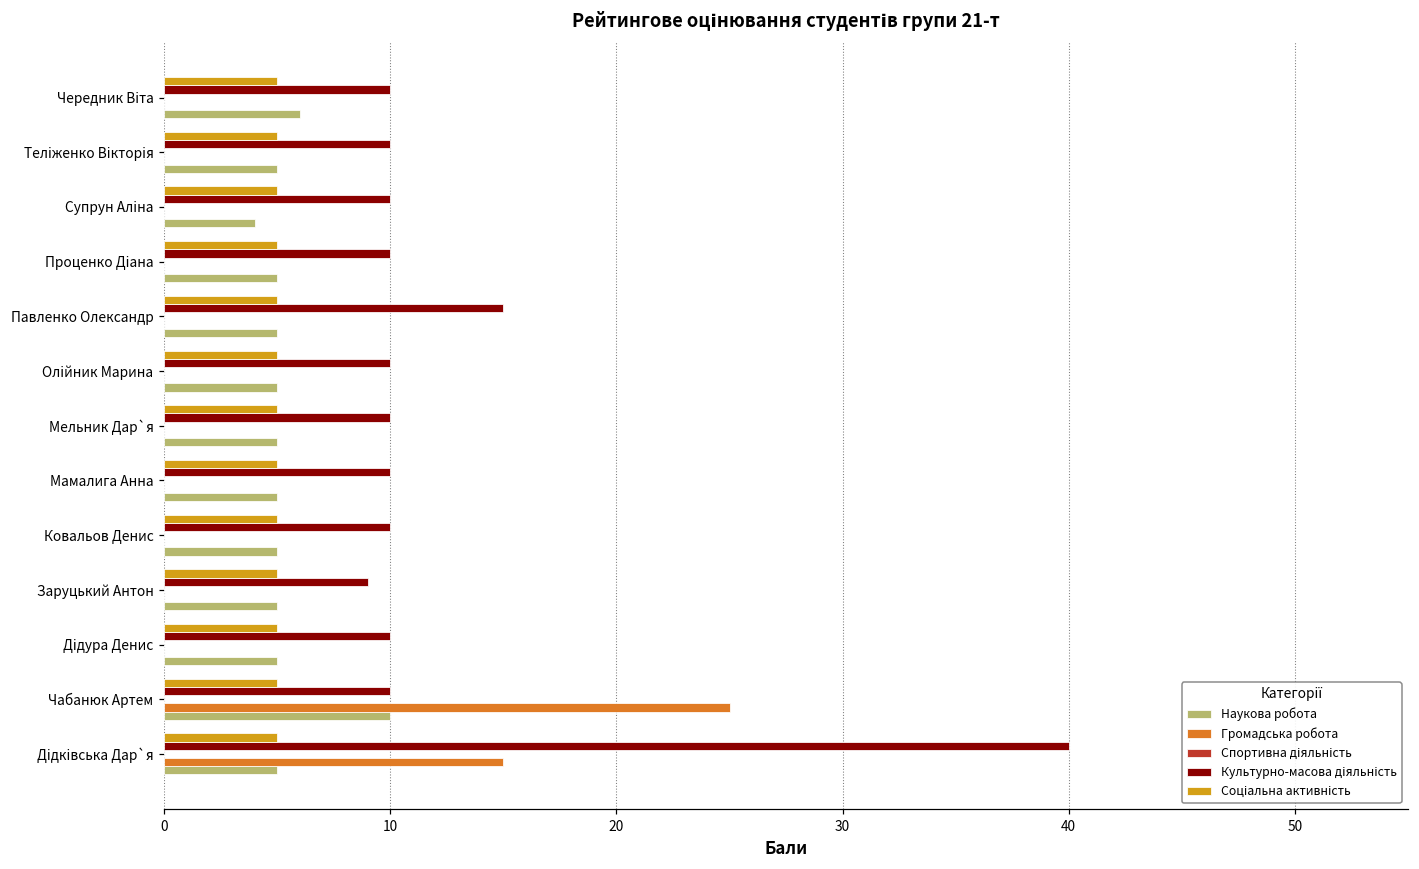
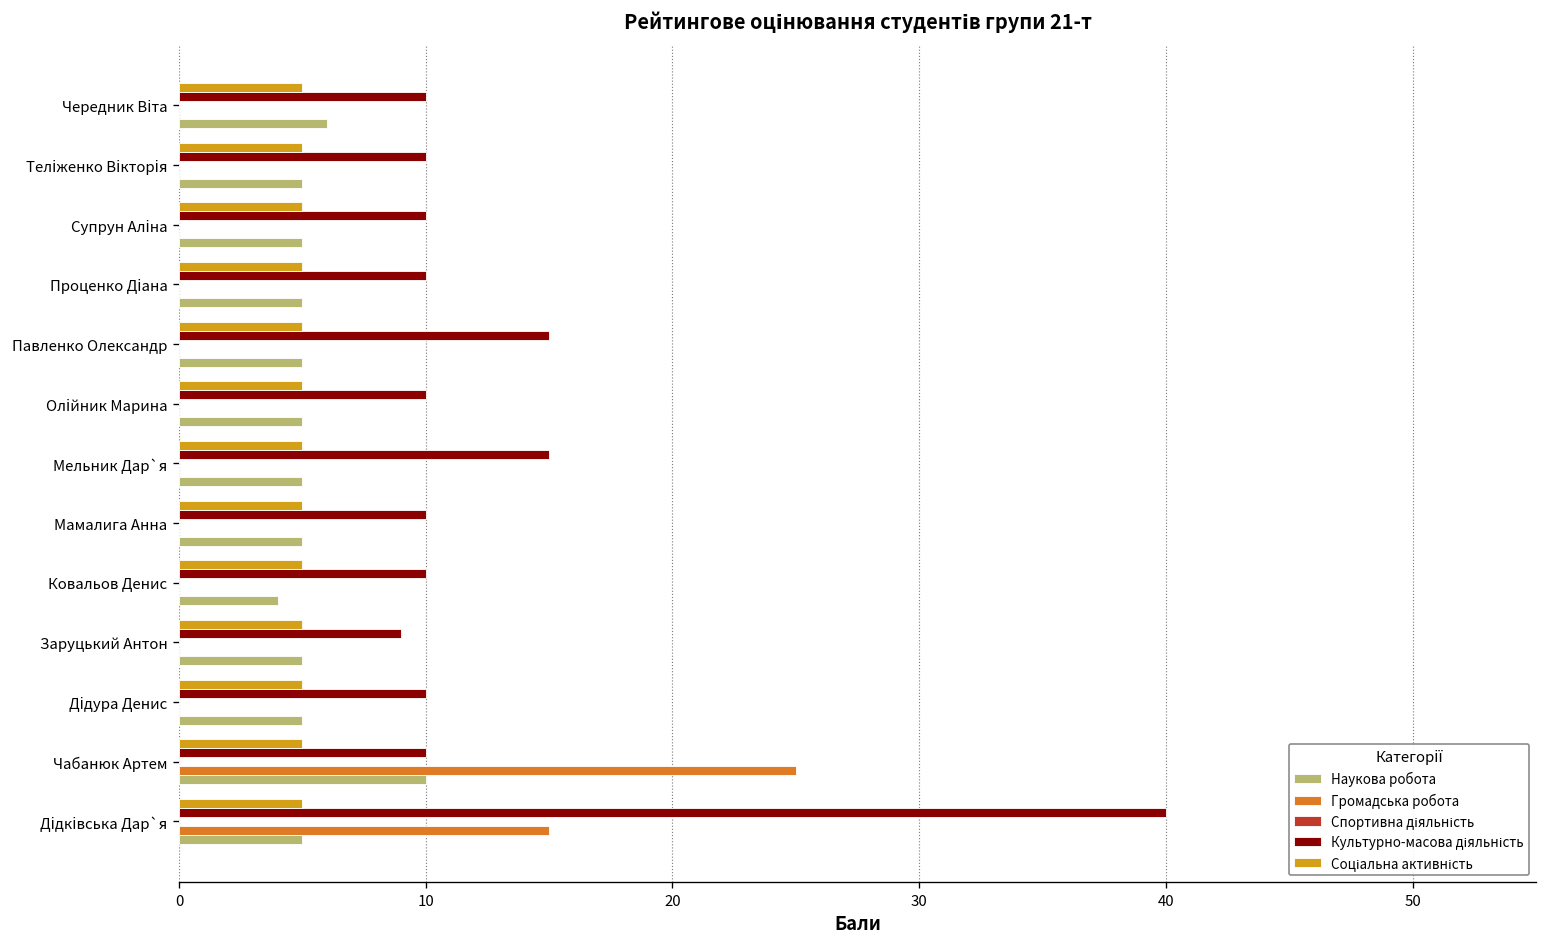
Наукова робота, Супрун Аліна: 4 -> 5
Культурно-масова діяльність, Мельник Дар`я: 10 -> 15
Наукова робота, Ковальов Денис: 5 -> 4
